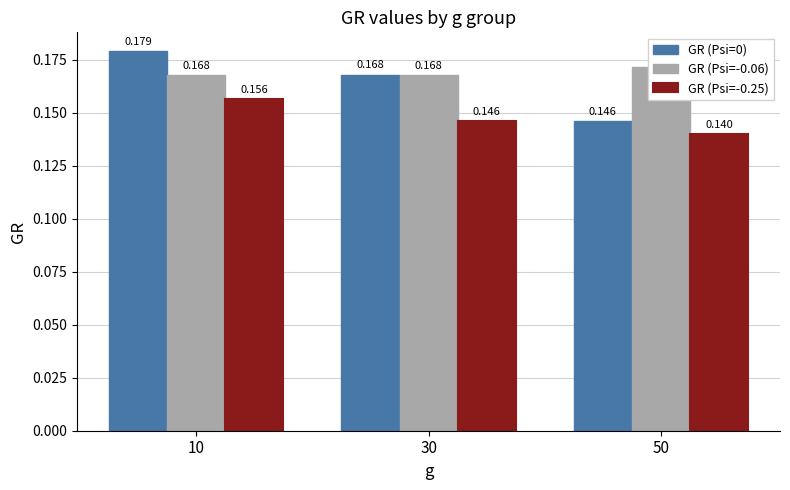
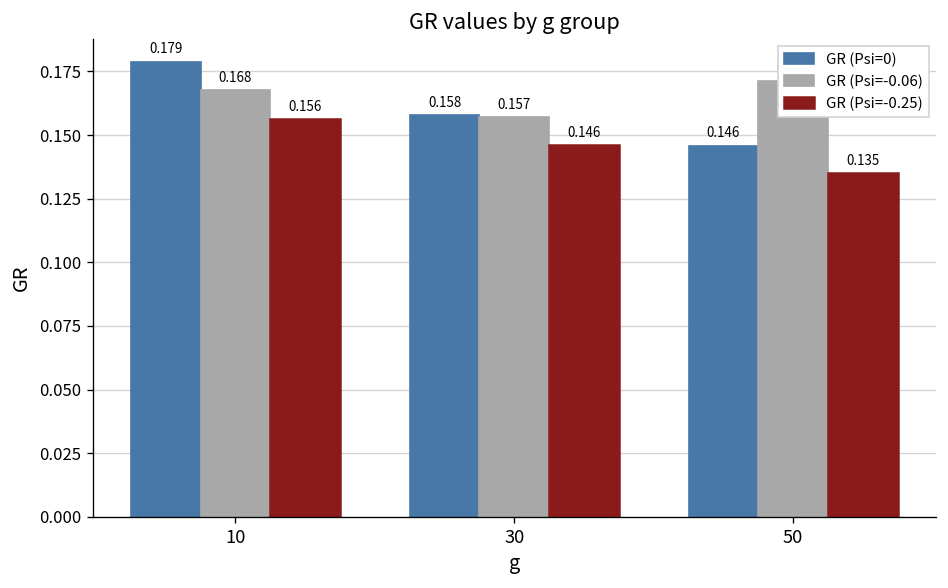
GR (Psi=0), 30: 0.168 -> 0.158
GR (Psi=-0.06), 30: 0.168 -> 0.157
GR (Psi=-0.25), 50: 0.140 -> 0.135
